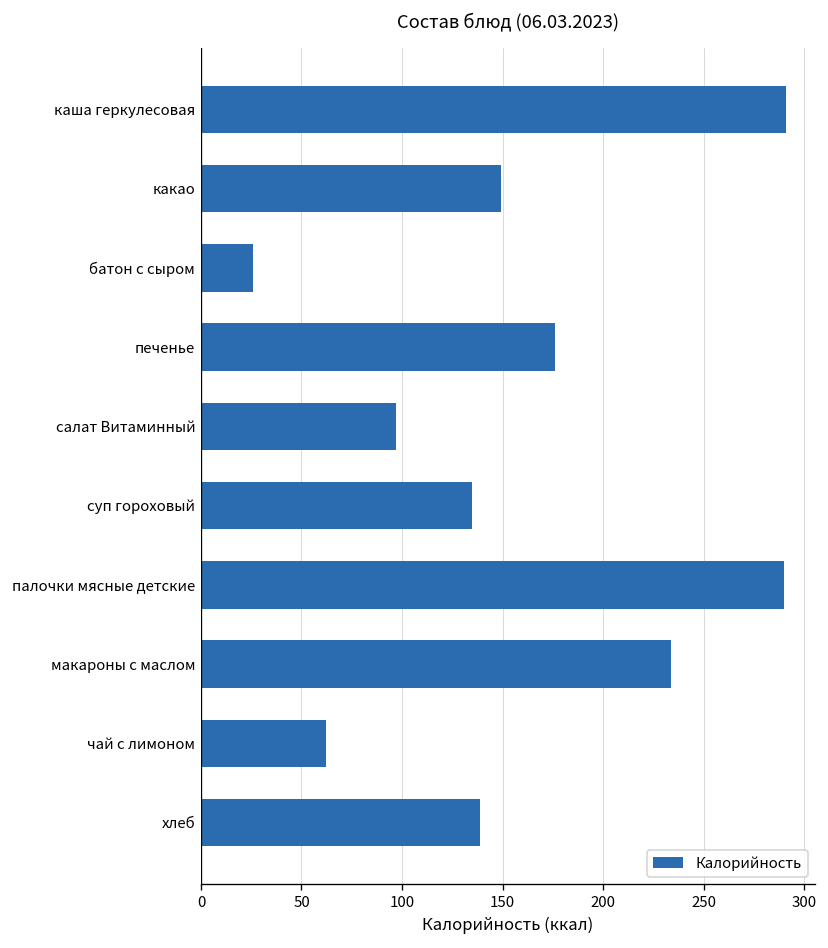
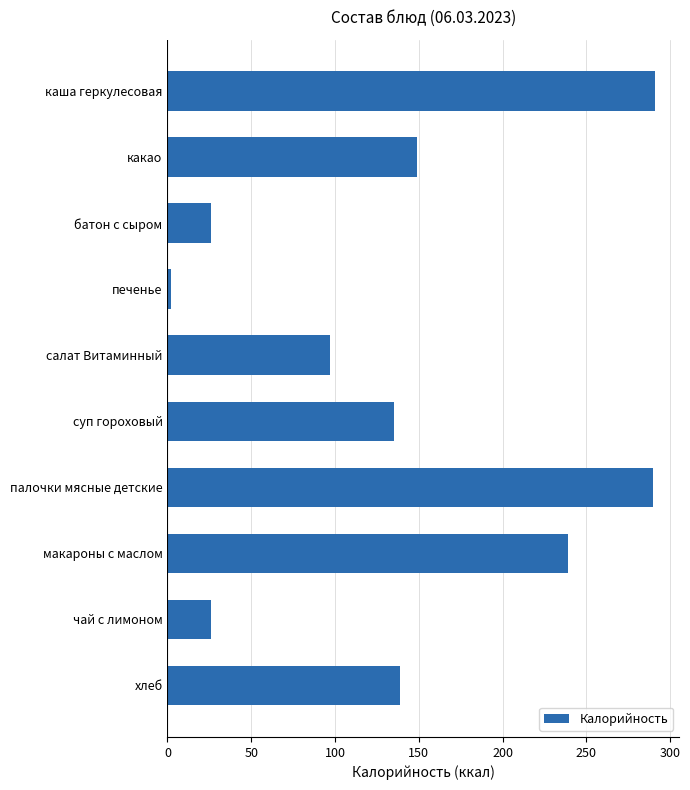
печенье: 176 -> 2
макароны с маслом: 234 -> 239
чай с лимоном: 62 -> 26
